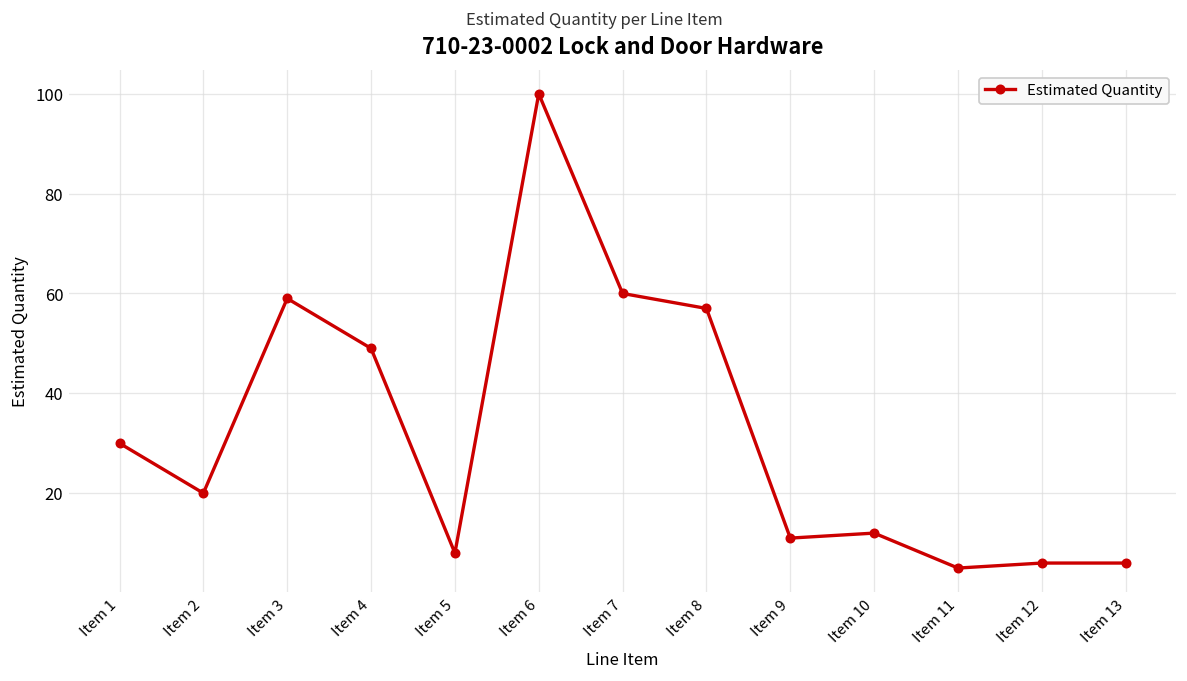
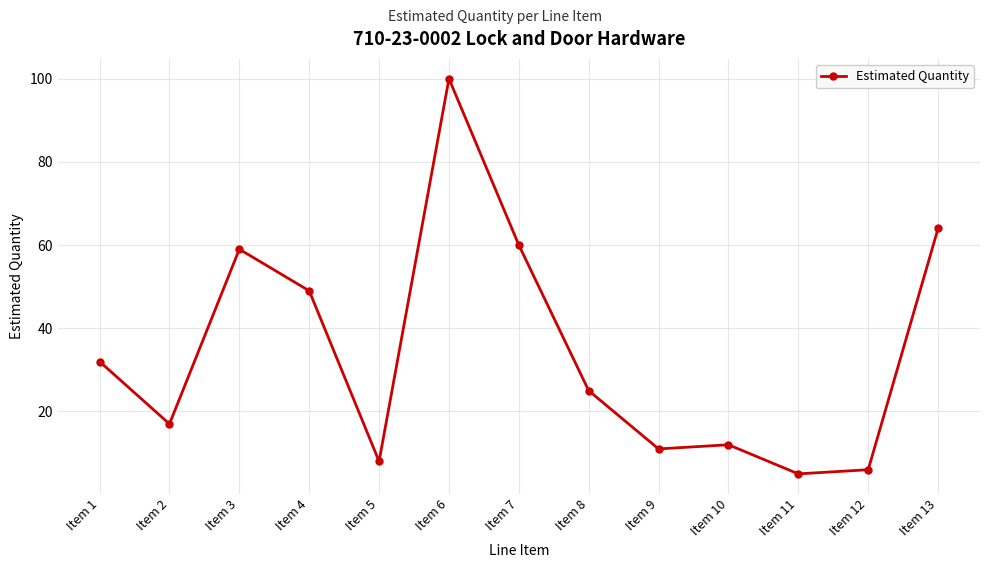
Item 1: 30 -> 32
Item 2: 20 -> 17
Item 8: 57 -> 25
Item 13: 6 -> 64
